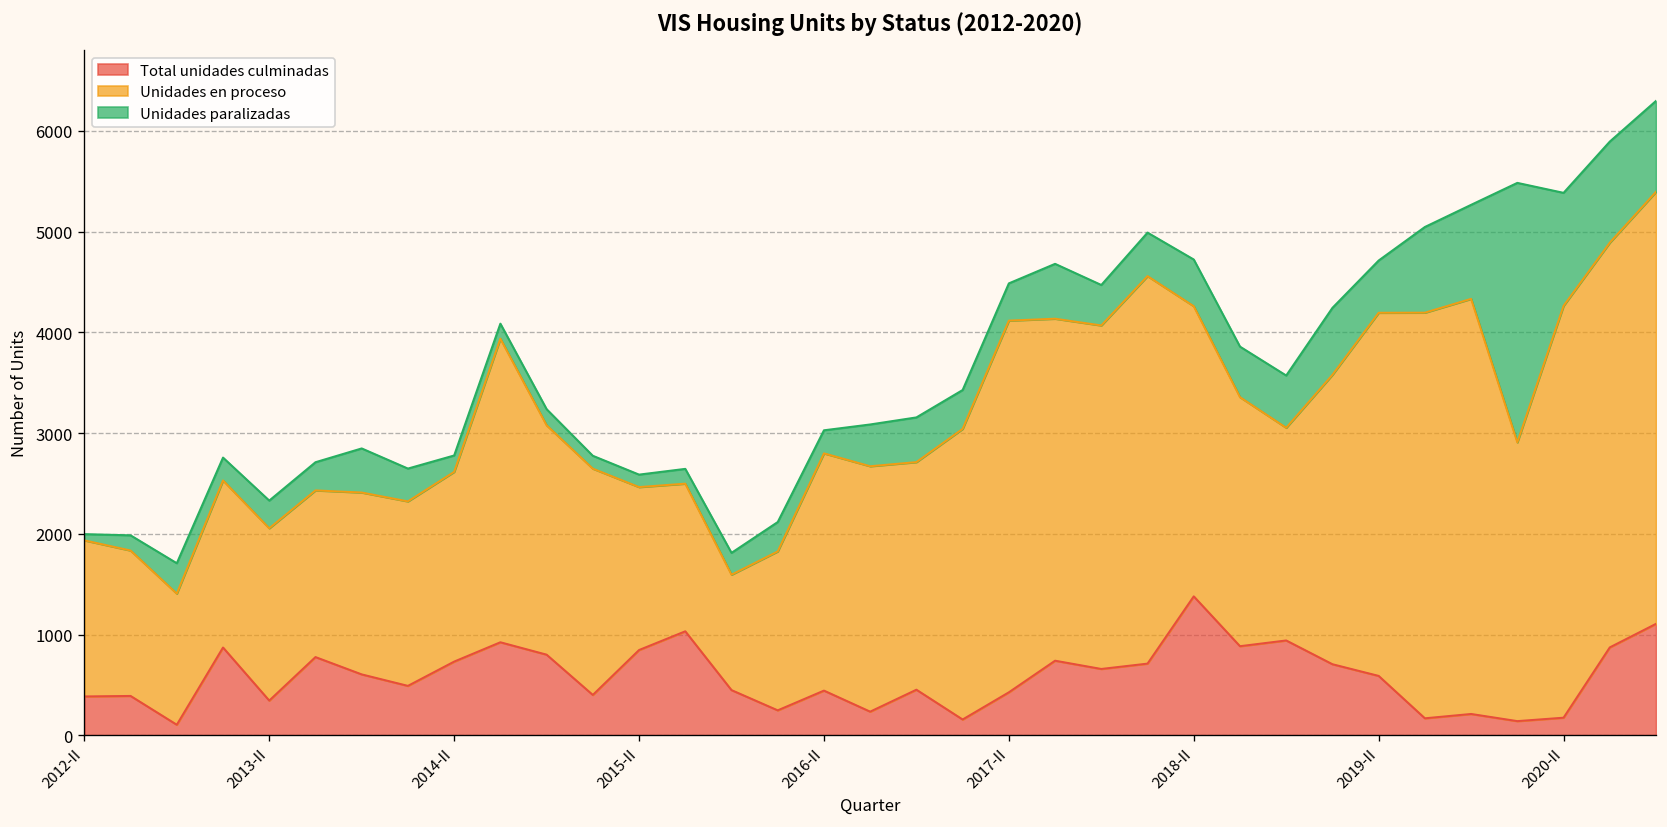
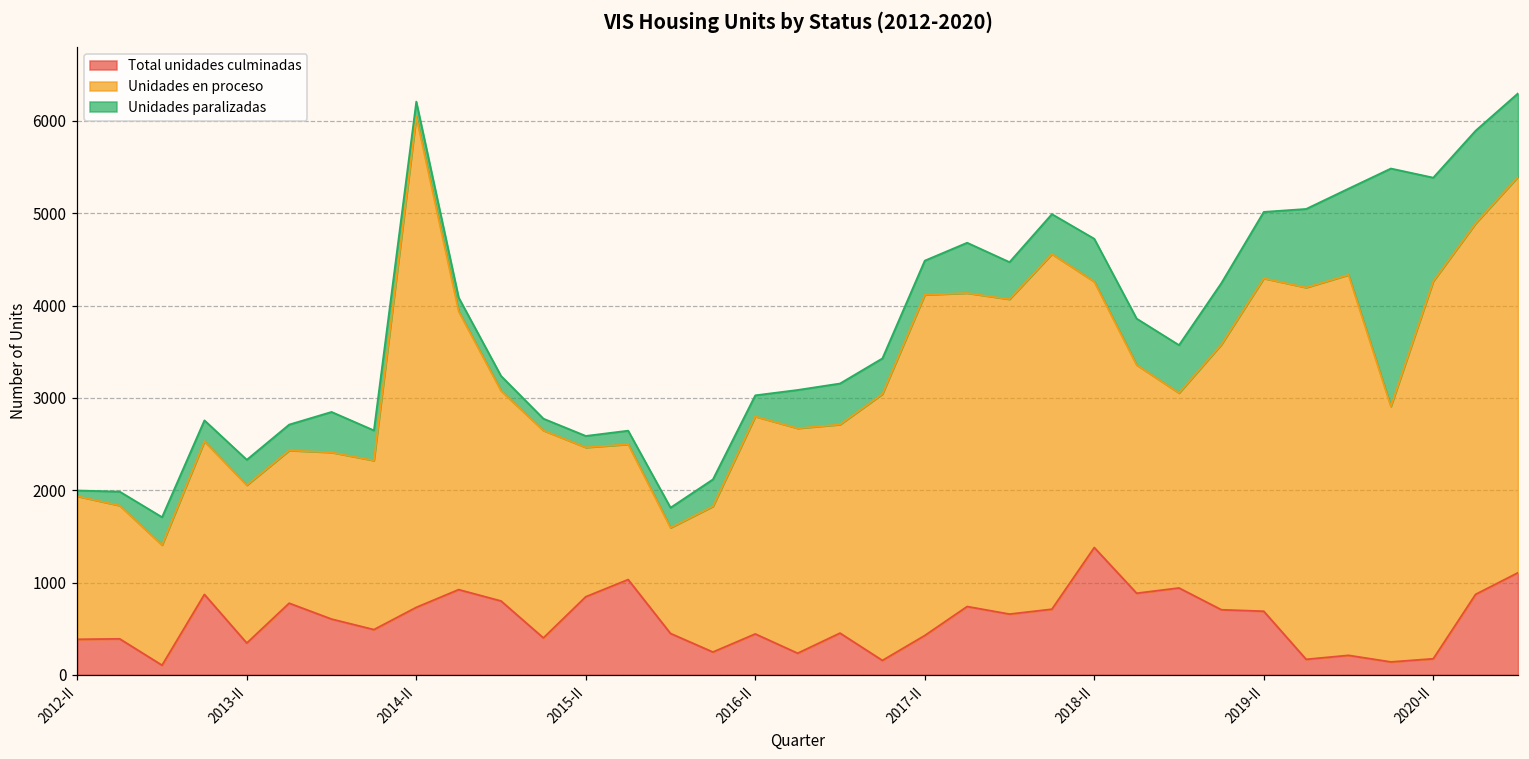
Unidades en proceso, 2014-II: 1900 -> 5300
Total unidades culminadas, 2019-II: 600 -> 700
Unidades paralizadas, 2019-II: 500 -> 700
